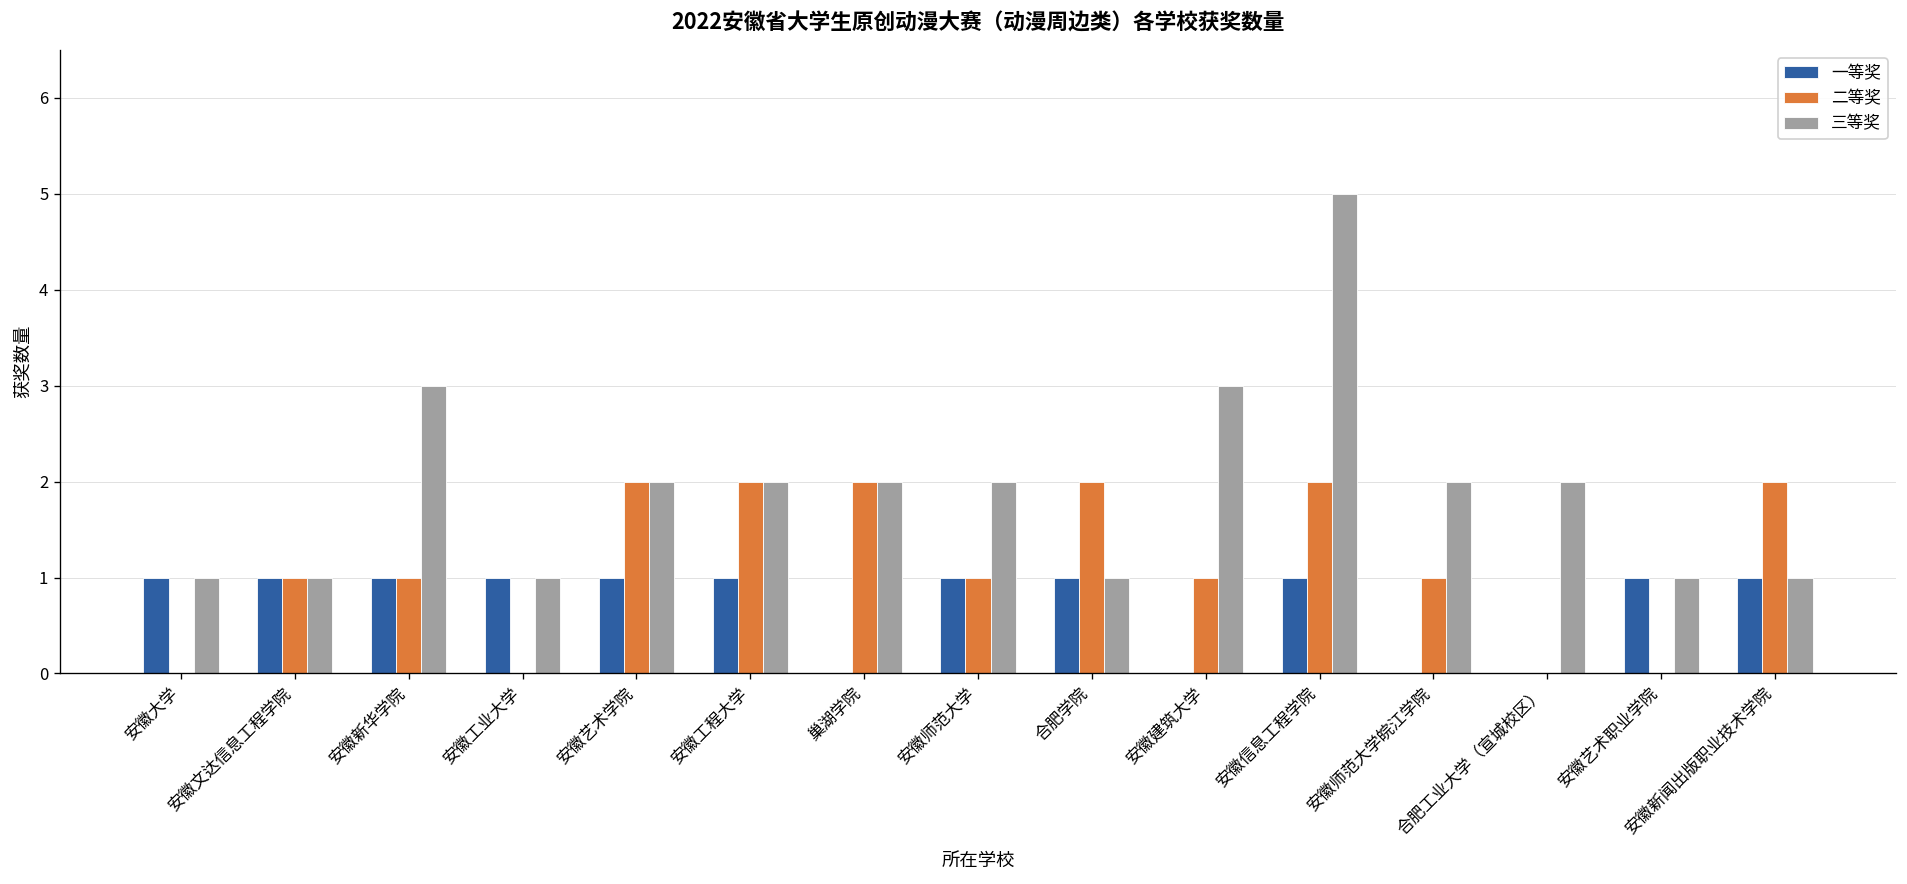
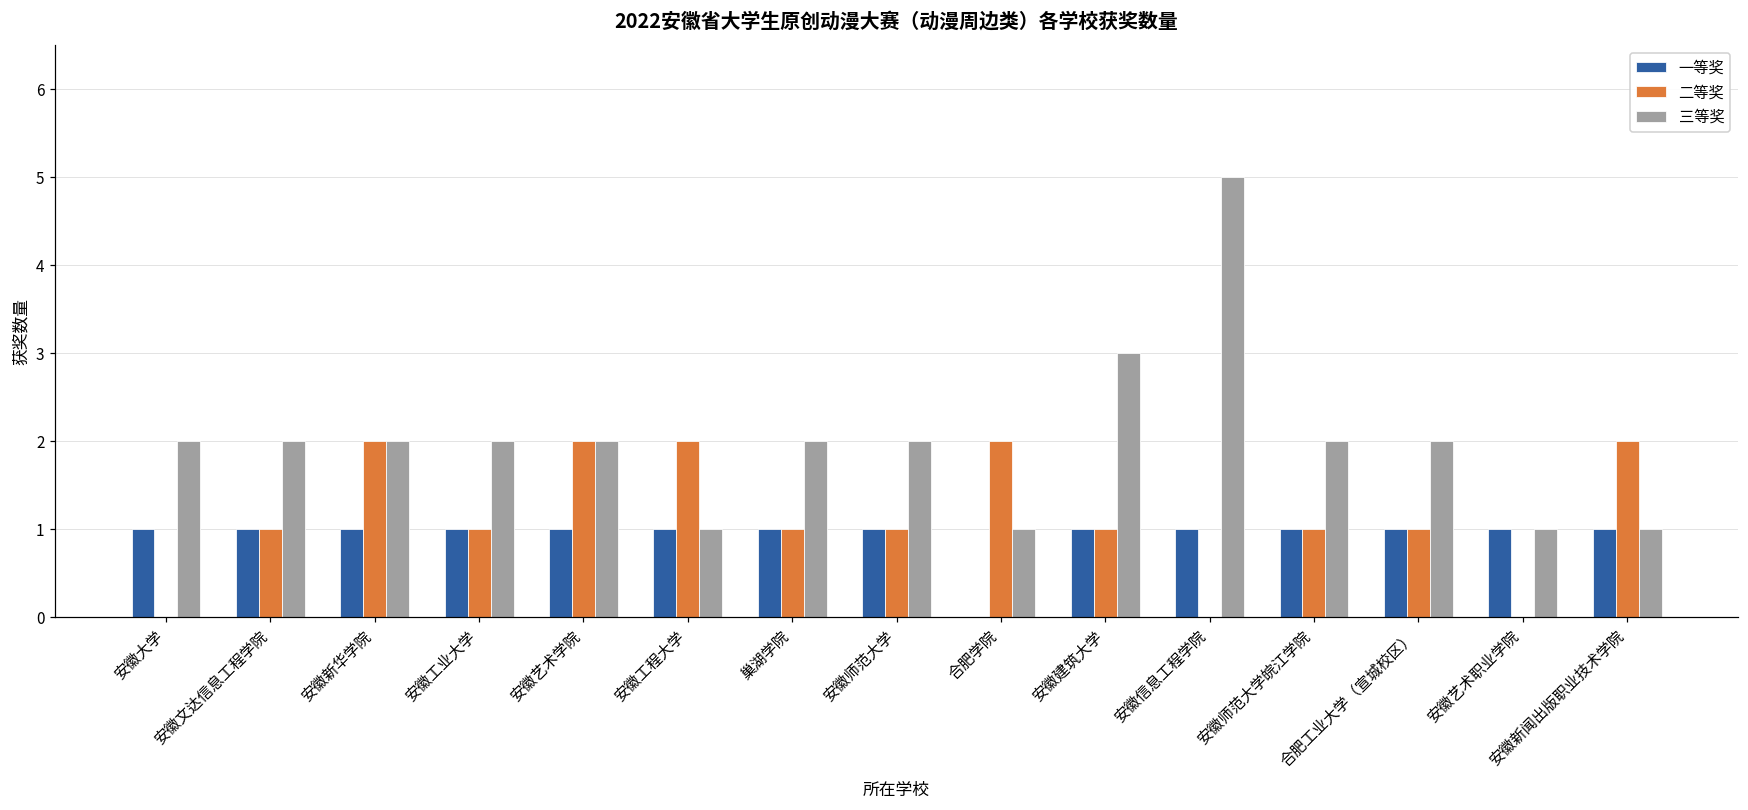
三等奖, 安徽大学: 1 -> 2
三等奖, 安徽文达信息工程学院: 1 -> 2
二等奖, 安徽新华学院: 1 -> 2
三等奖, 安徽新华学院: 3 -> 2
二等奖, 安徽工业大学: 0 -> 1
三等奖, 安徽工业大学: 1 -> 2
三等奖, 安徽工程大学: 2 -> 1
一等奖, 巢湖学院: 0 -> 1
二等奖, 巢湖学院: 2 -> 1
一等奖, 合肥学院: 1 -> 0
一等奖, 安徽建筑大学: 0 -> 1
二等奖, 安徽信息工程学院: 2 -> 0
一等奖, 安徽师范大学皖江学院: 0 -> 1
一等奖, 合肥工业大学（宣城校区）: 0 -> 1
二等奖, 合肥工业大学（宣城校区）: 0 -> 1
